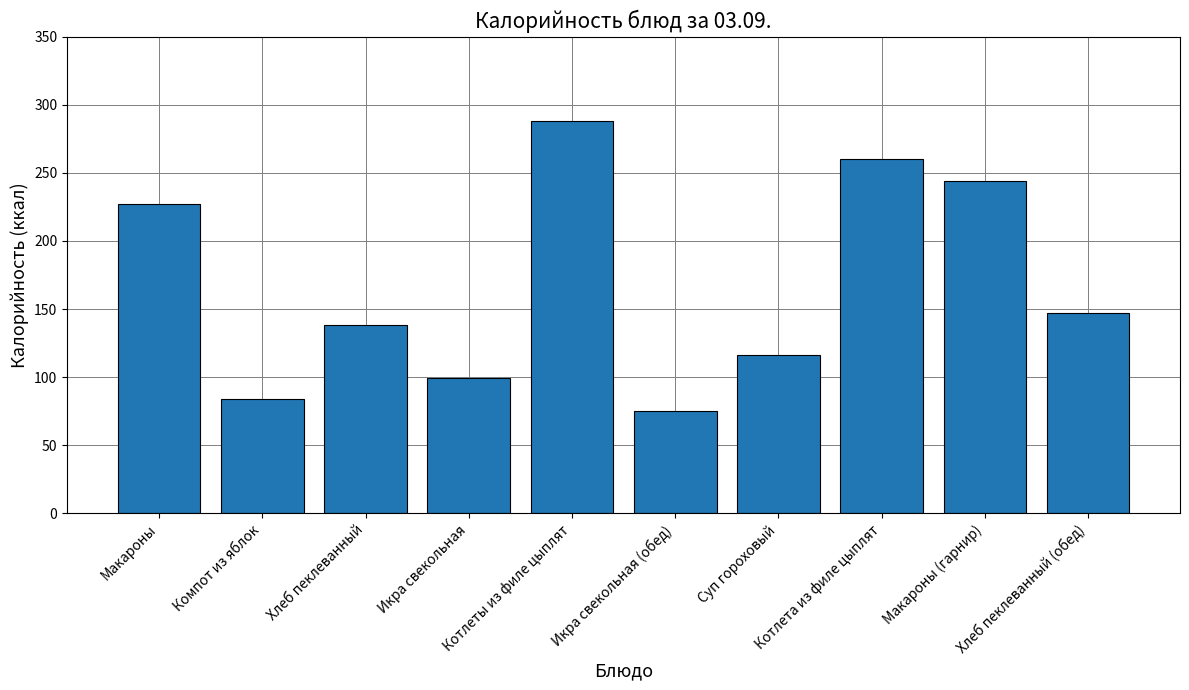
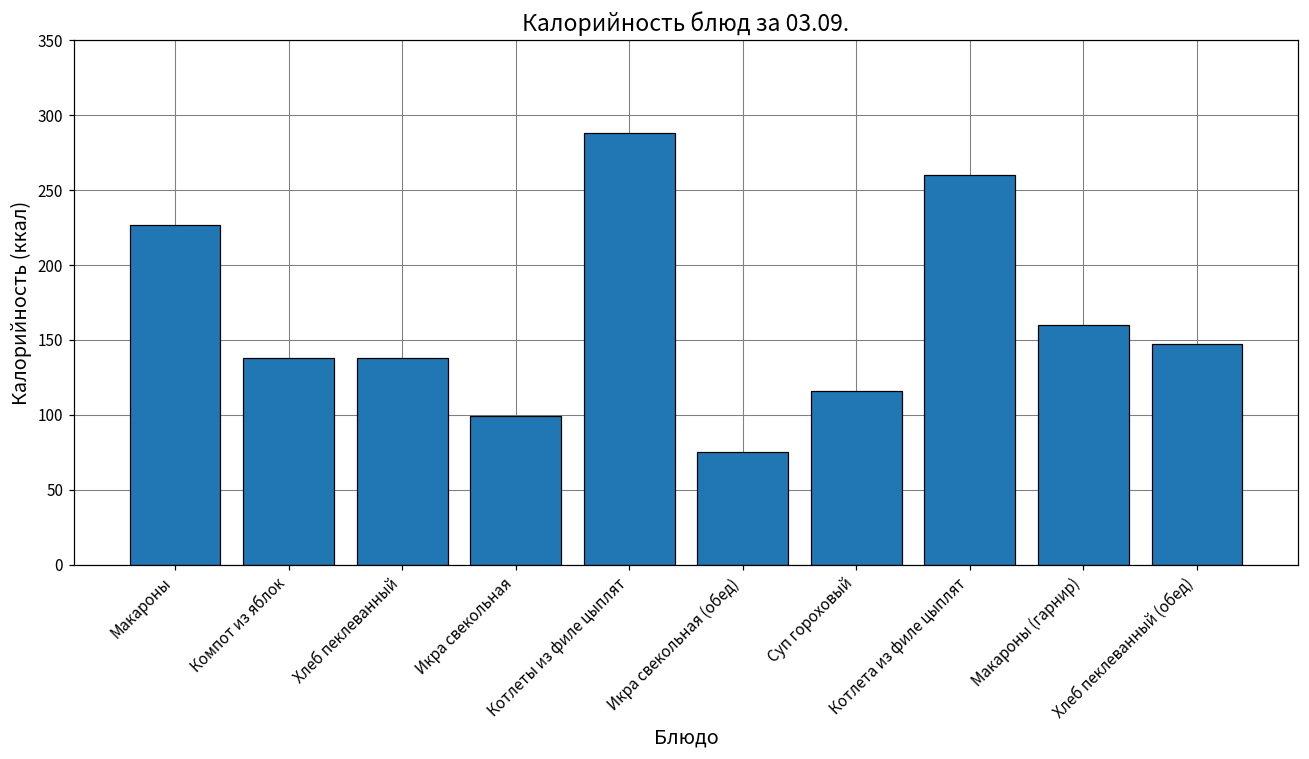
Компот из яблок: 84 -> 138
Макароны (гарнир): 244 -> 160
